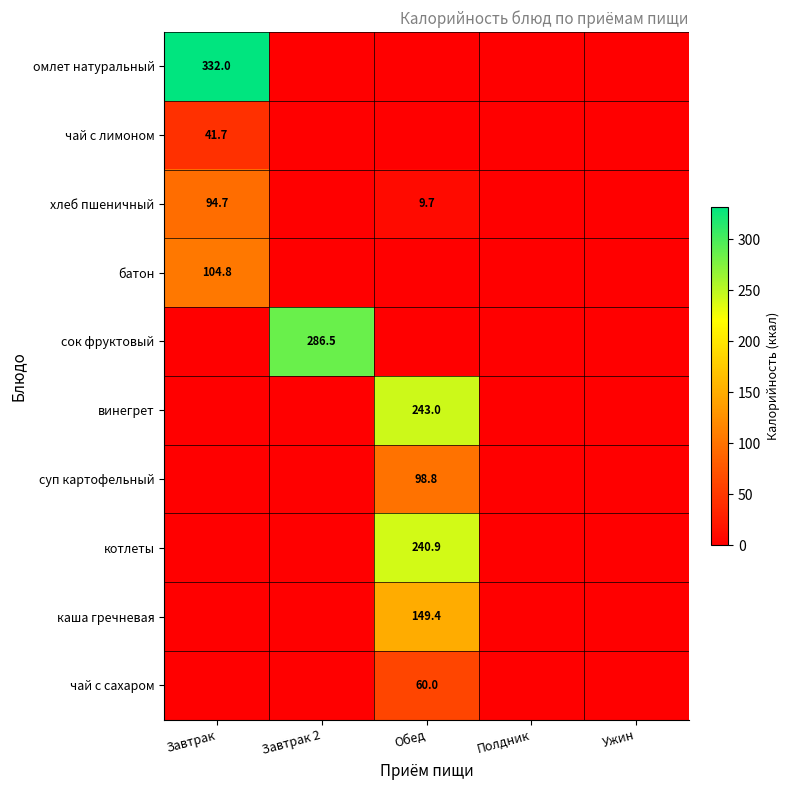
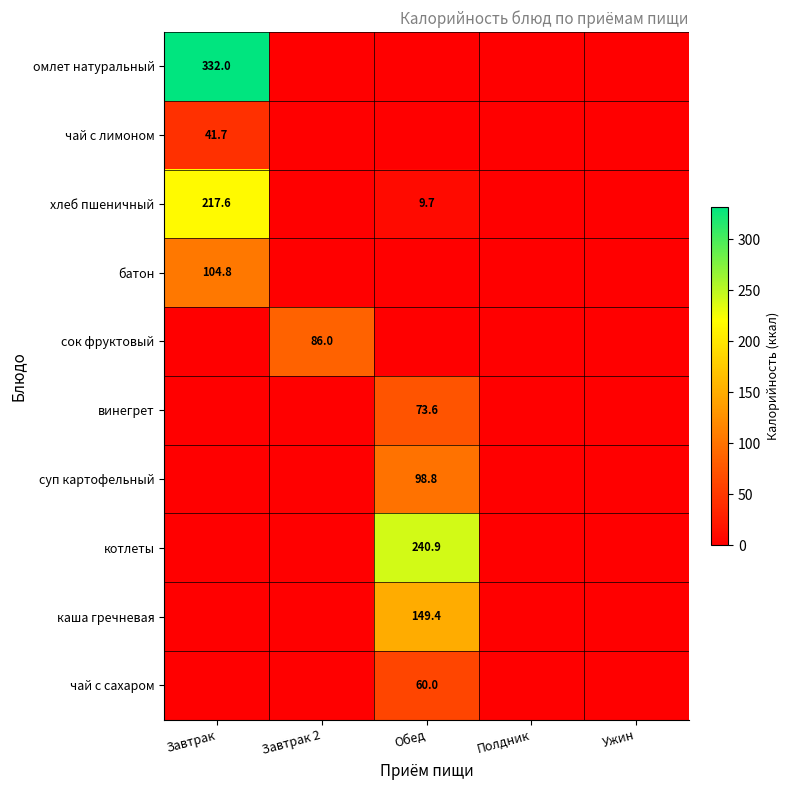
хлеб пшеничный, Завтрак: 94.7 -> 217.6
сок фруктовый, Завтрак 2: 286.5 -> 86.0
винегрет, Обед: 243.0 -> 73.6
